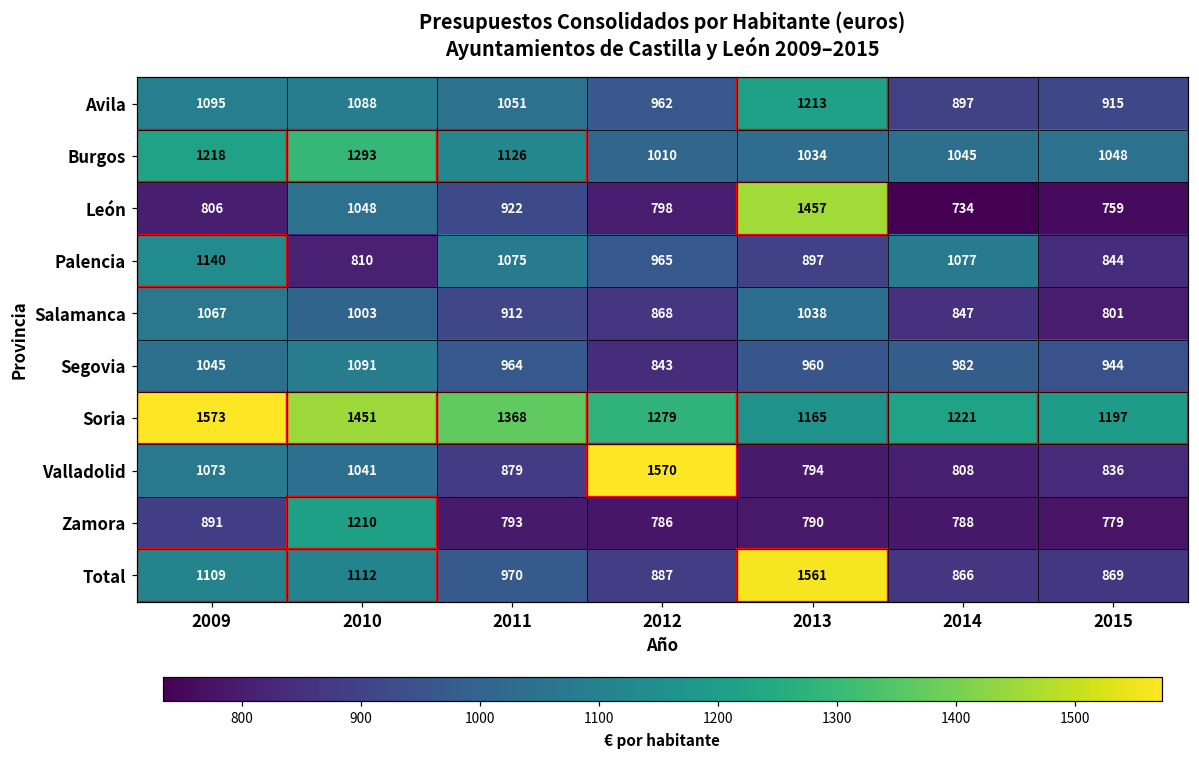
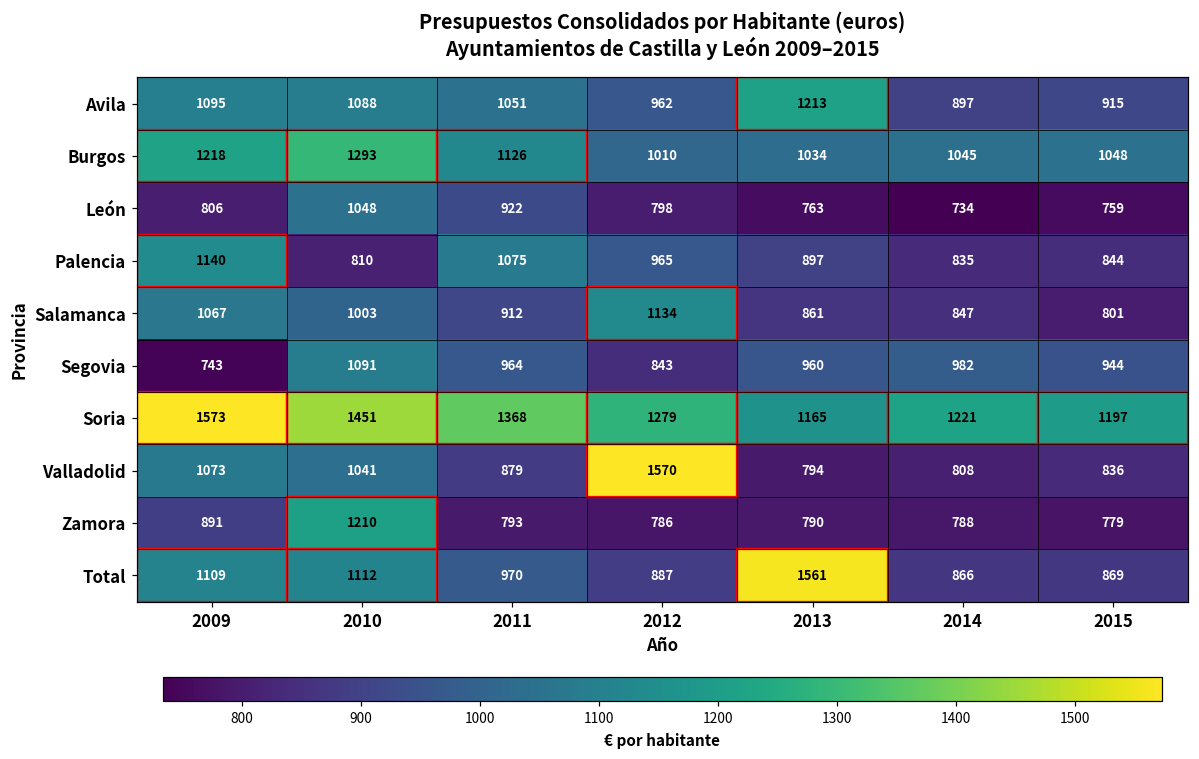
León, 2013: 1457 -> 763
Palencia, 2014: 1077 -> 835
Salamanca, 2012: 868 -> 1134
Salamanca, 2013: 1038 -> 861
Segovia, 2009: 1045 -> 743
